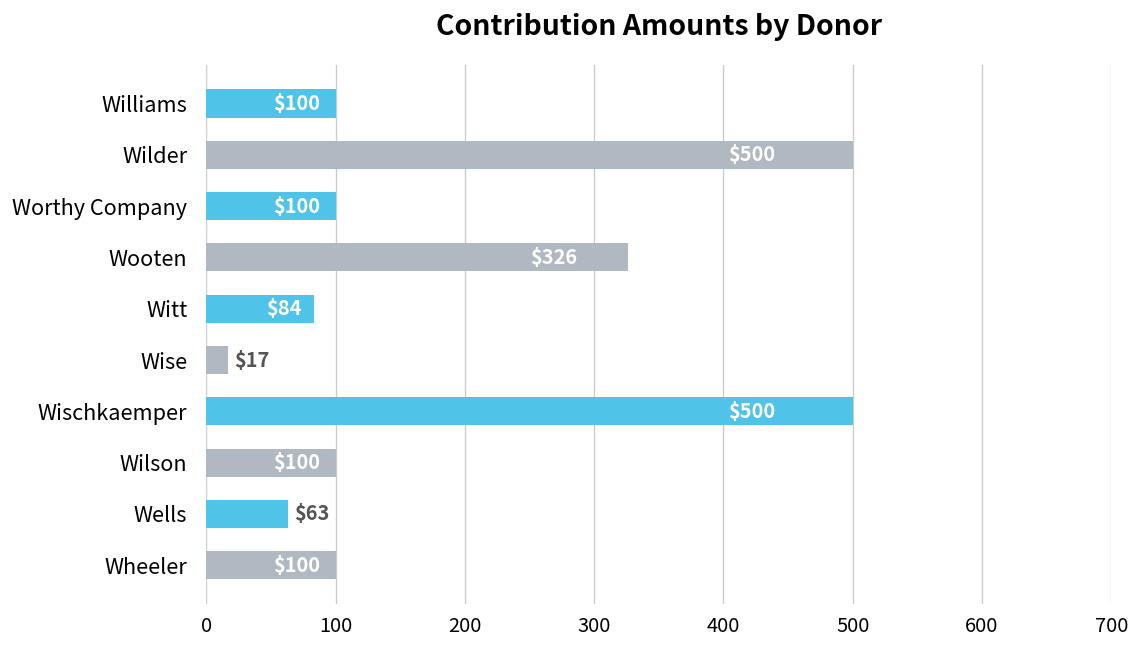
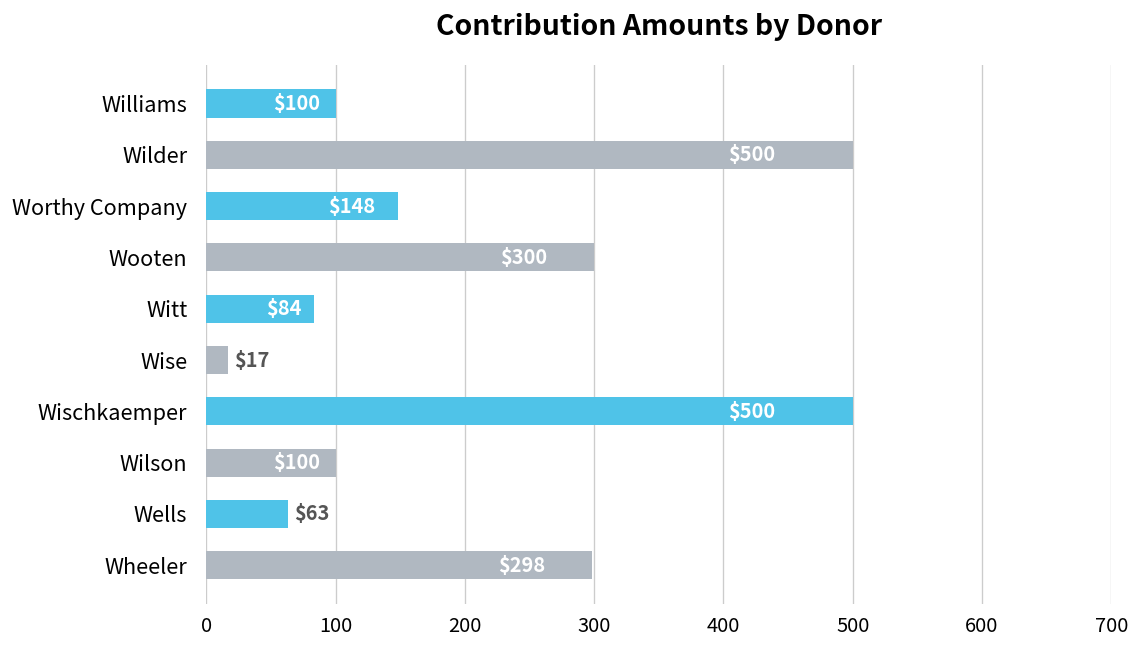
Worthy Company: $100 -> $148
Wooten: $326 -> $300
Wheeler: $100 -> $298
